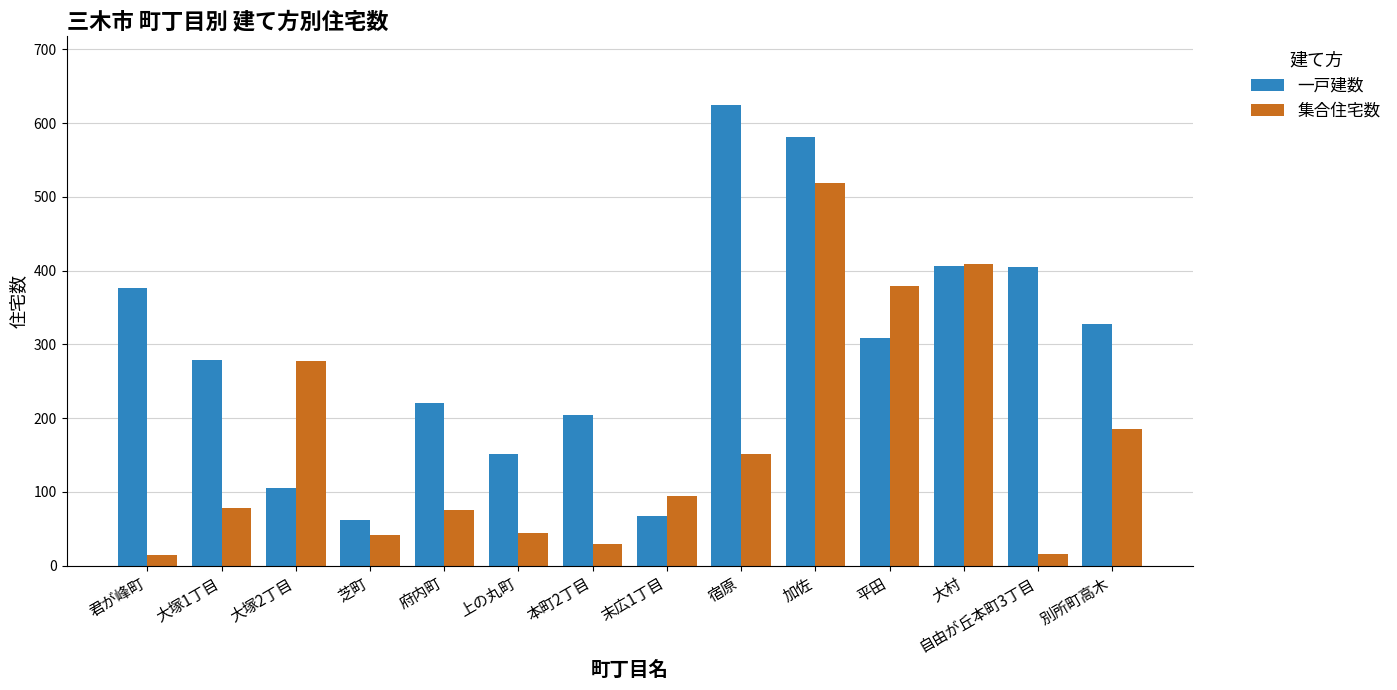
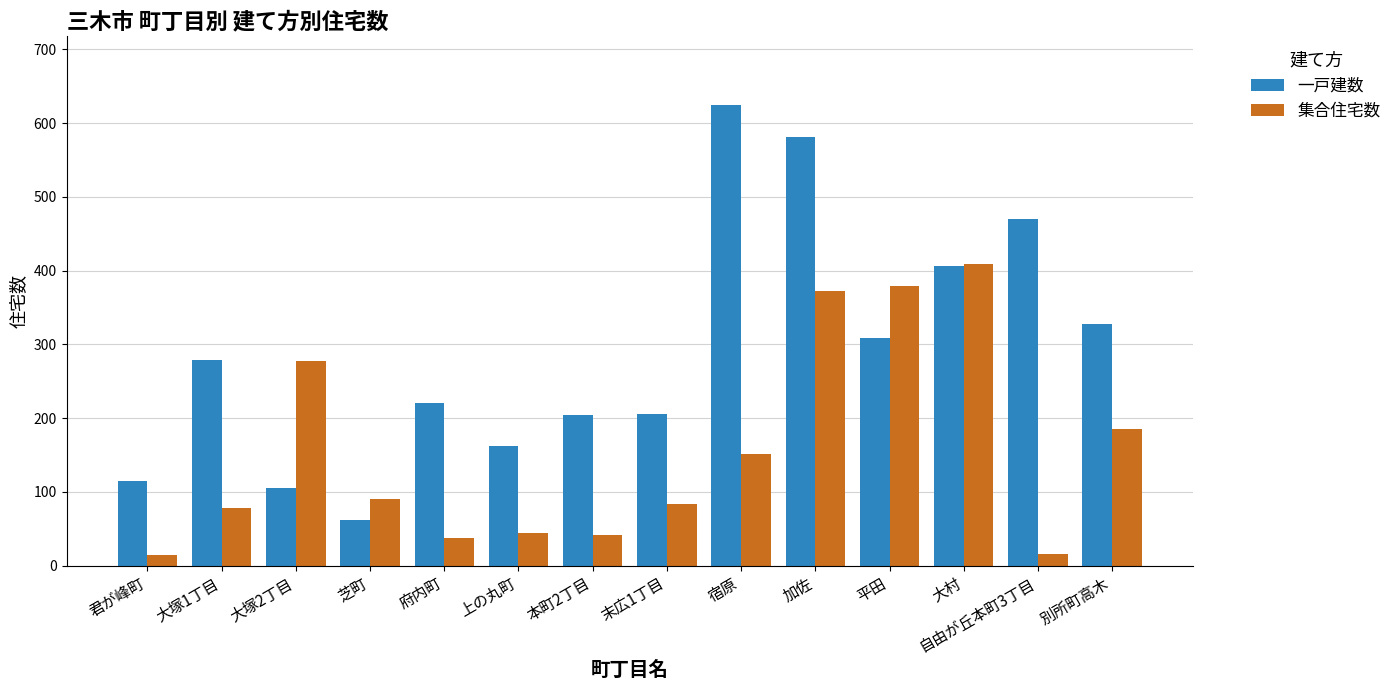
一戸建数, 君が峰町: 380 -> 120
集合住宅数, 芝町: 40 -> 90
集合住宅数, 府内町: 80 -> 40
一戸建数, 上の丸町: 150 -> 160
集合住宅数, 本町2丁目: 30 -> 40
一戸建数, 末広1丁目: 70 -> 210
集合住宅数, 末広1丁目: 100 -> 80
集合住宅数, 加佐: 520 -> 370
一戸建数, 自由が丘本町3丁目: 410 -> 470
